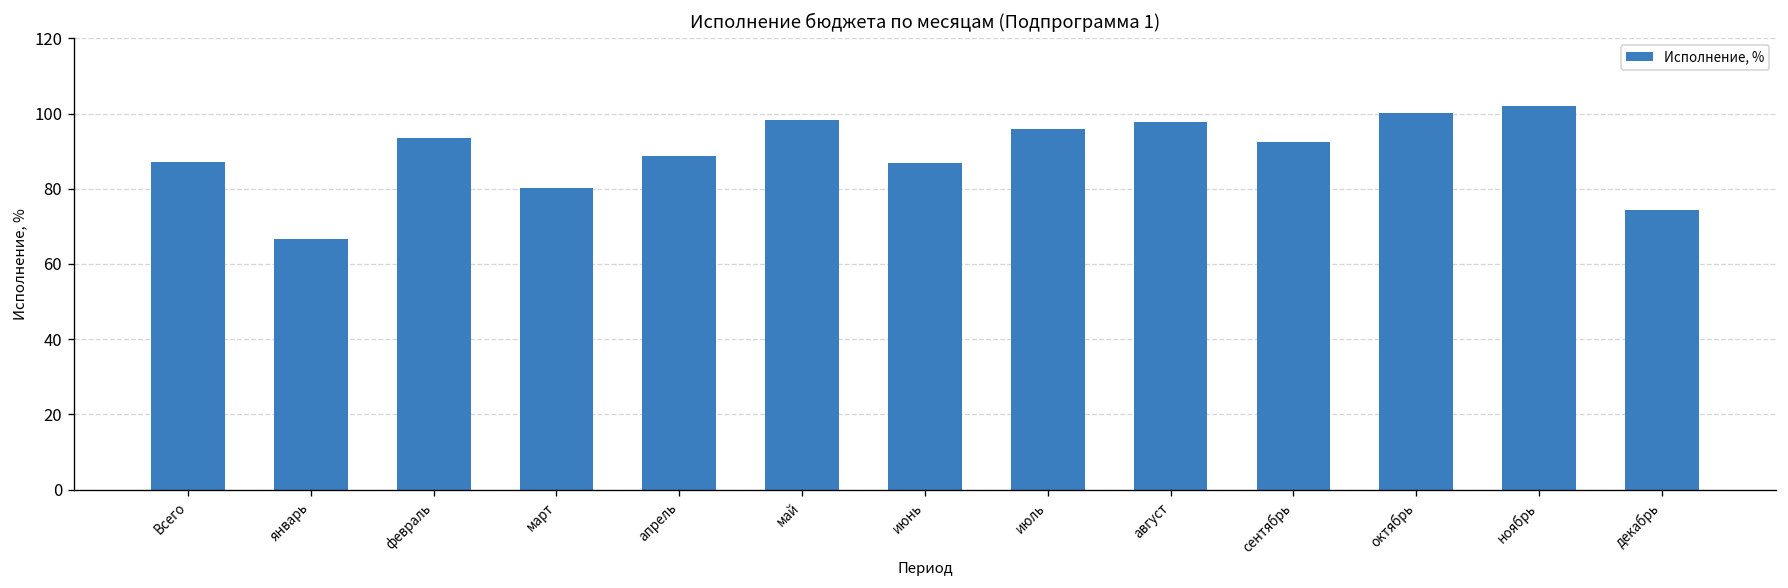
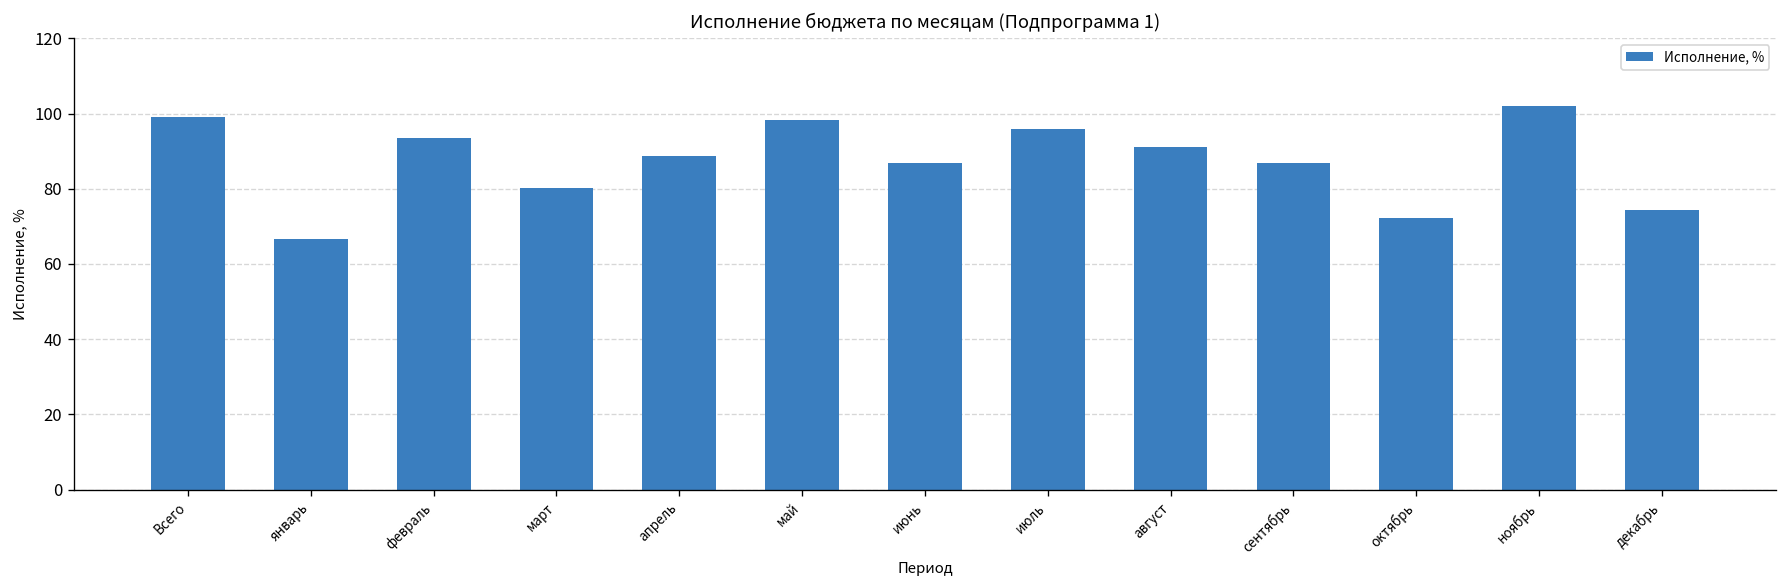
Всего: 87 -> 99
август: 98 -> 91
сентябрь: 93 -> 87
октябрь: 100 -> 72
